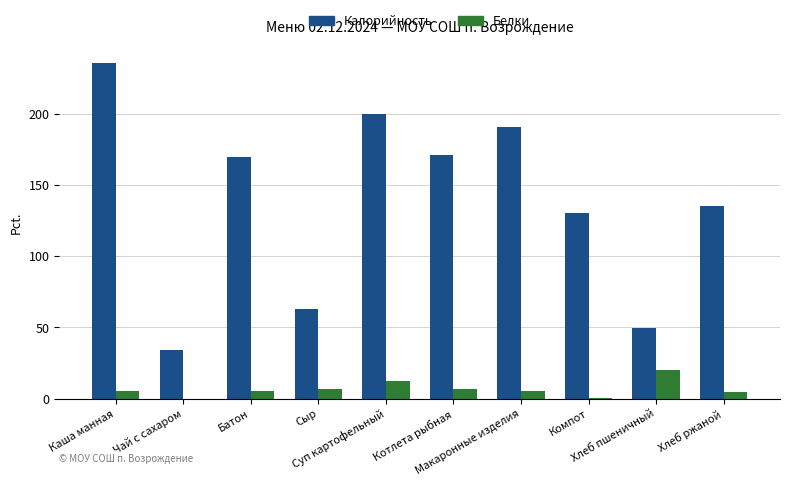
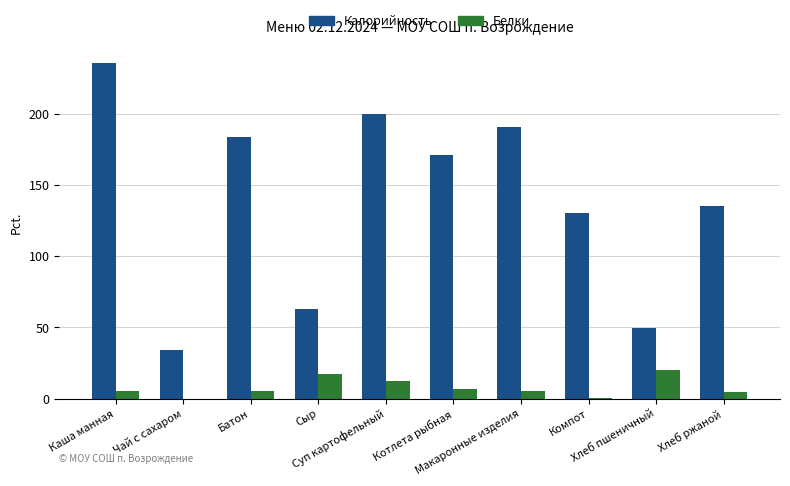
Калорийность, Батон: 170 -> 183
Белки, Сыр: 7 -> 17
